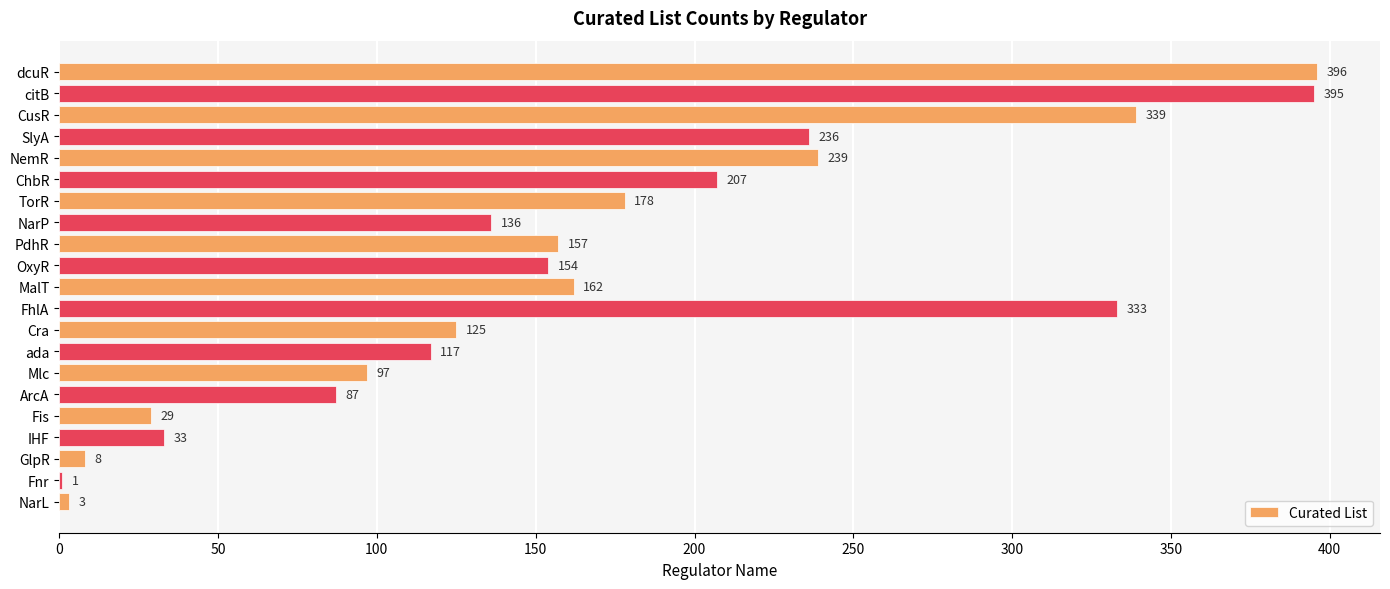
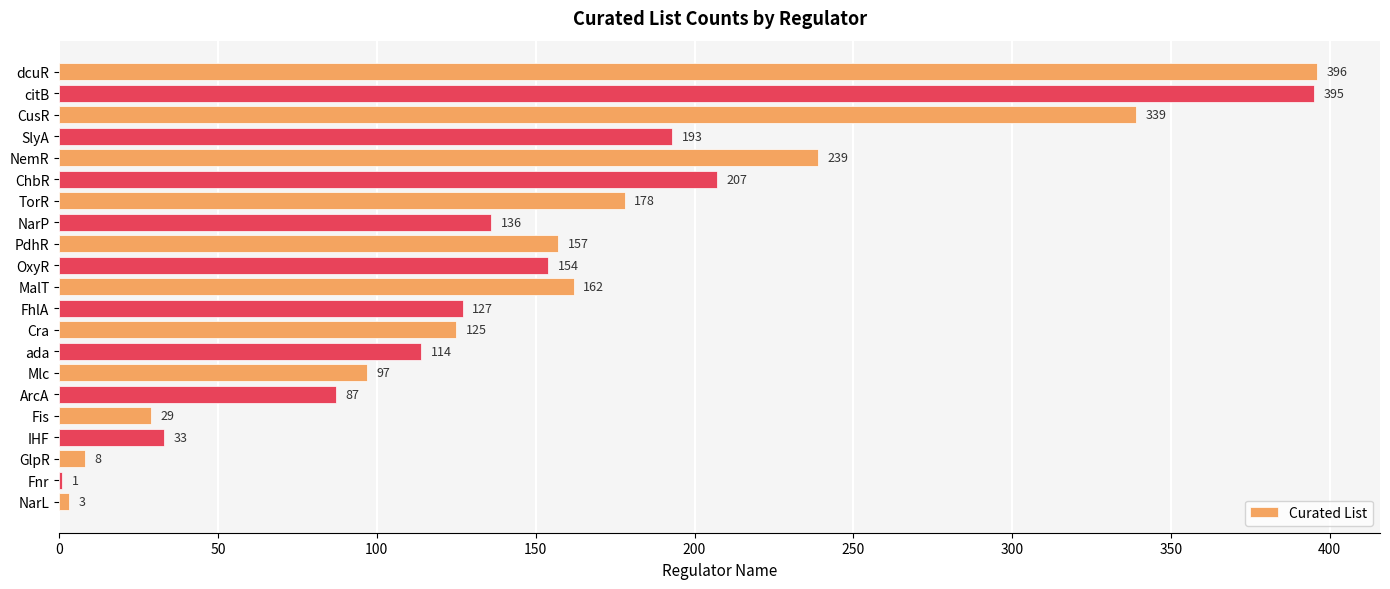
SlyA: 236 -> 193
FhlA: 333 -> 127
ada: 117 -> 114
